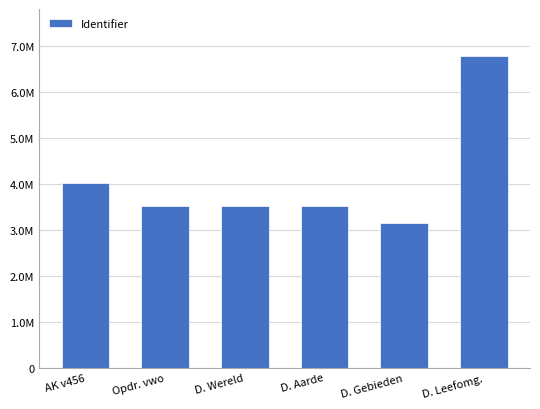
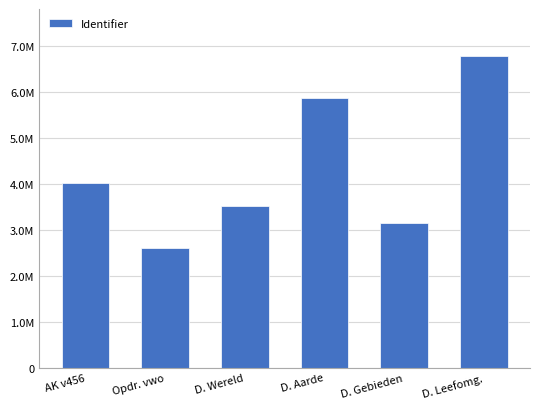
Opdr. vwo: 3500000 -> 2600000
D. Aarde: 3500000 -> 5900000
